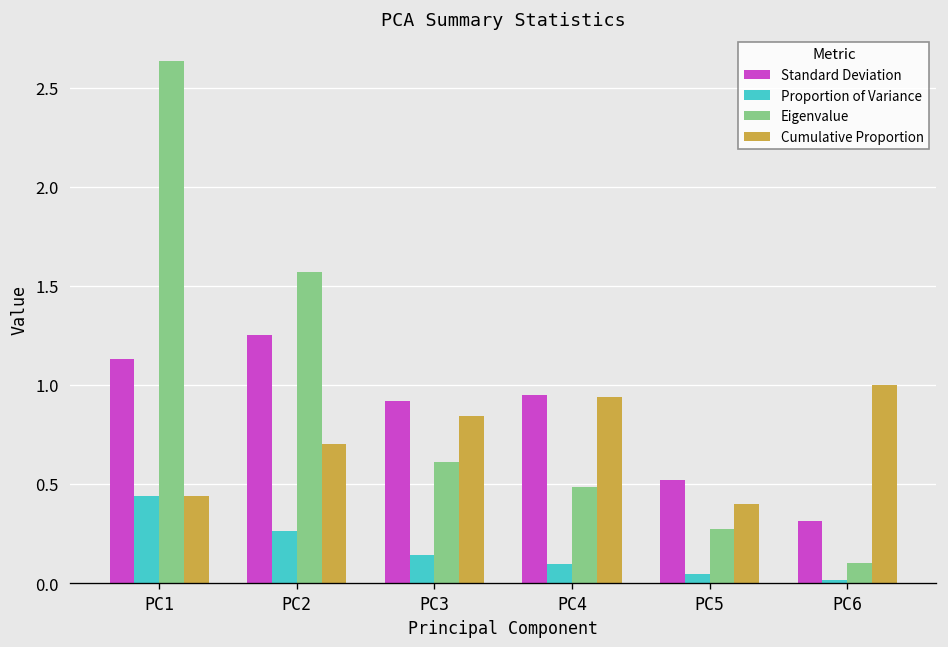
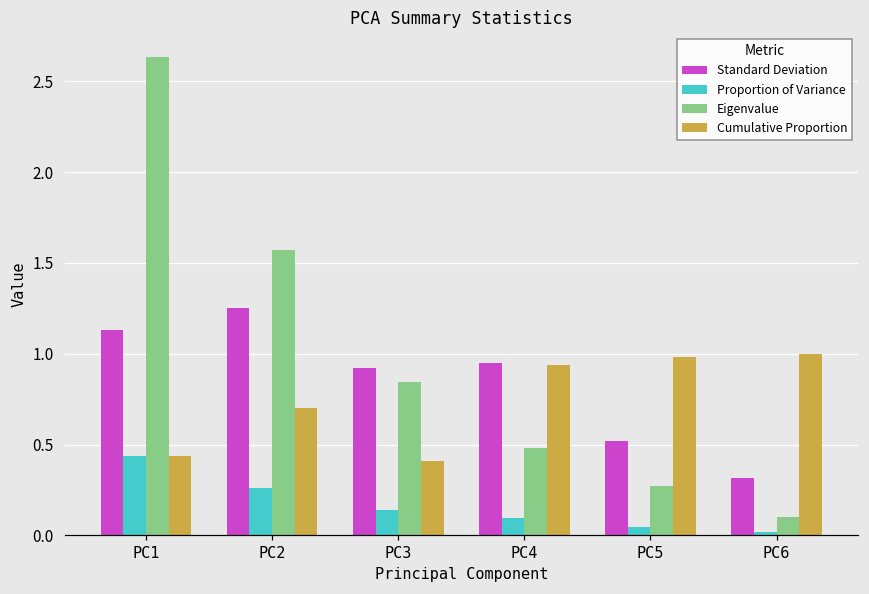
Eigenvalue, PC3: 0.61 -> 0.85
Cumulative Proportion, PC3: 0.84 -> 0.41
Cumulative Proportion, PC5: 0.40 -> 0.98
